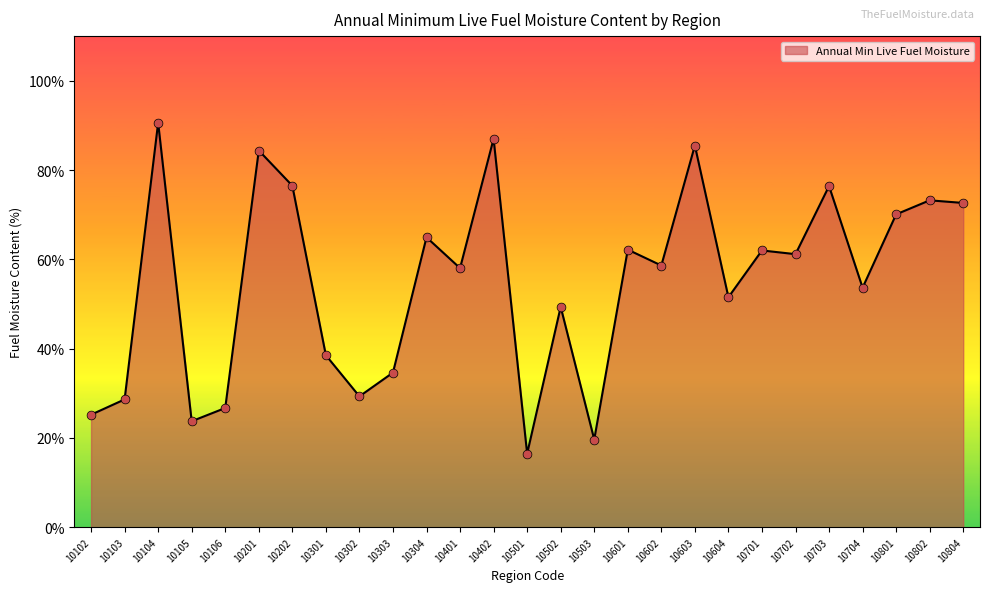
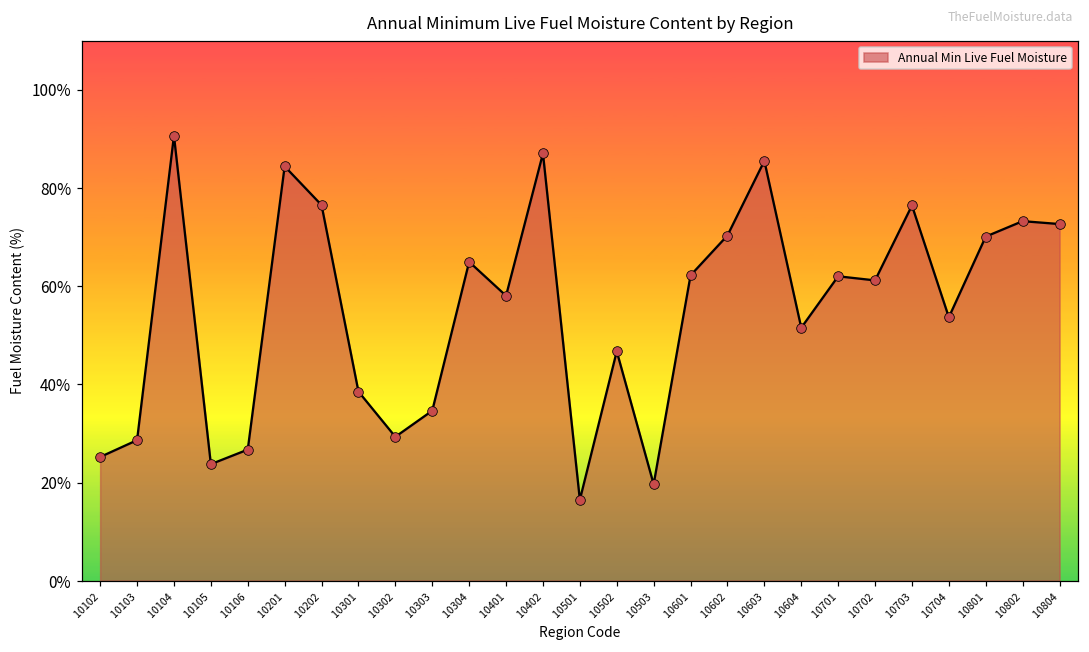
10502: 49% -> 47%
10602: 59% -> 70%
